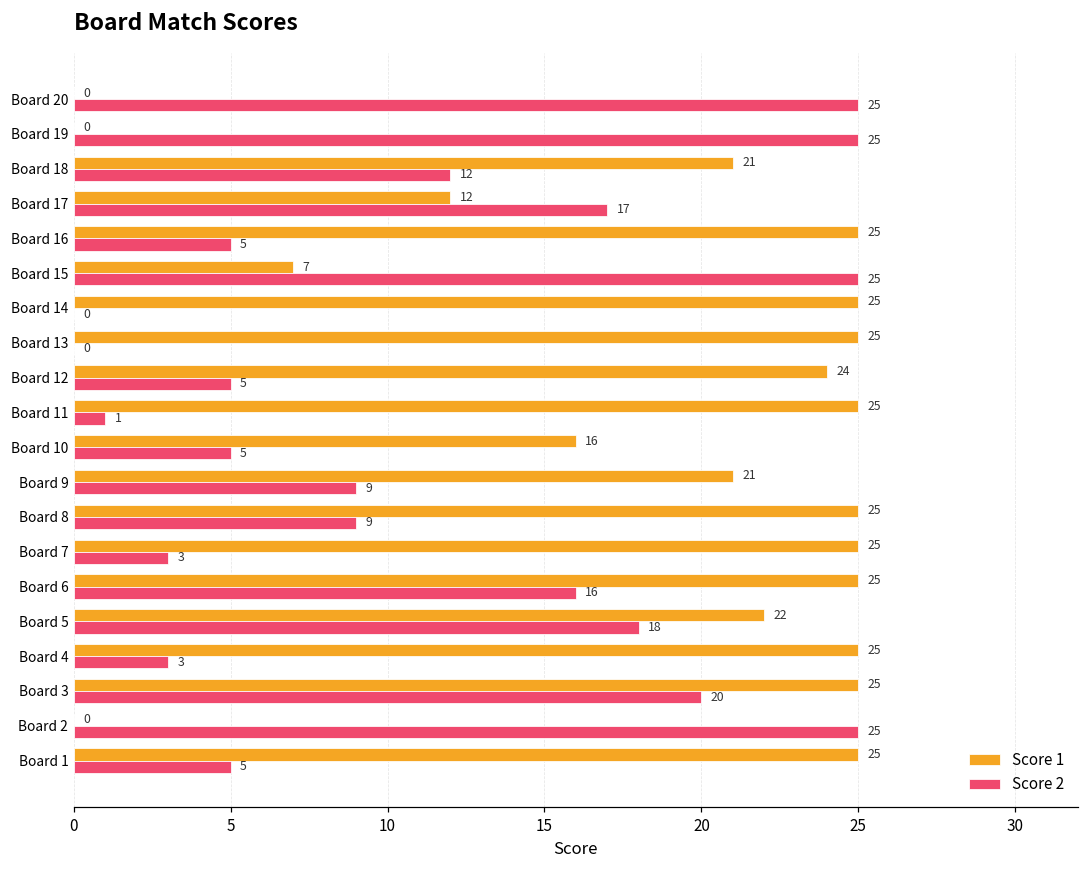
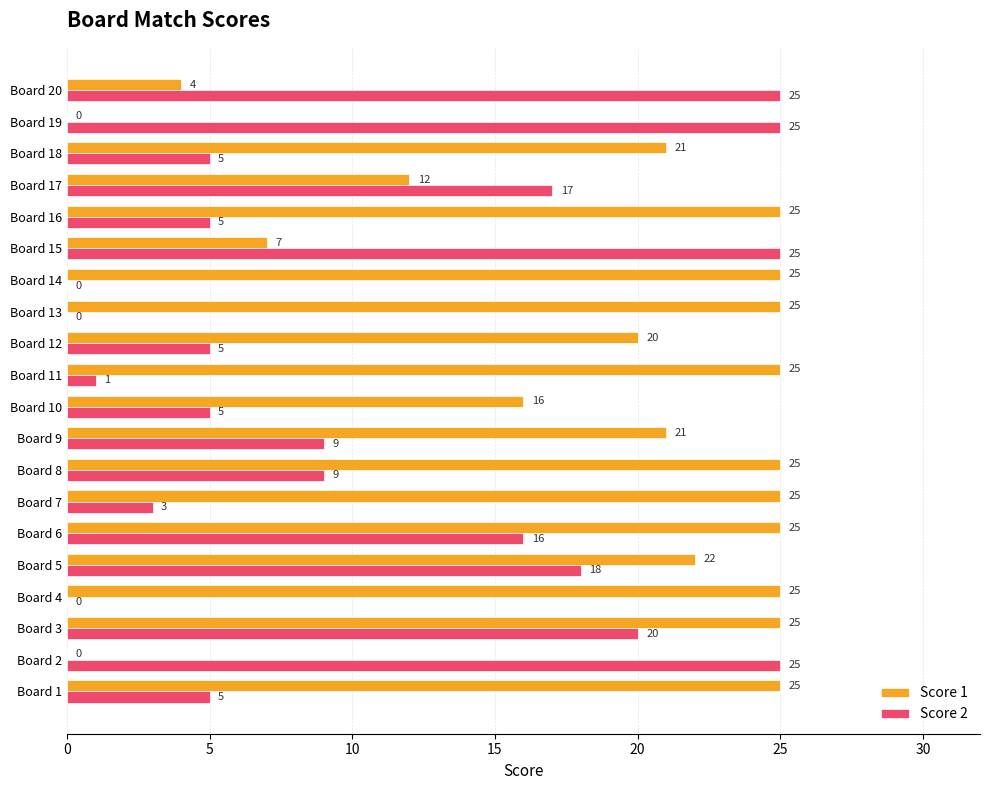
Score 1, Board 20: 0 -> 4
Score 2, Board 18: 12 -> 5
Score 1, Board 12: 24 -> 20
Score 2, Board 4: 3 -> 0
